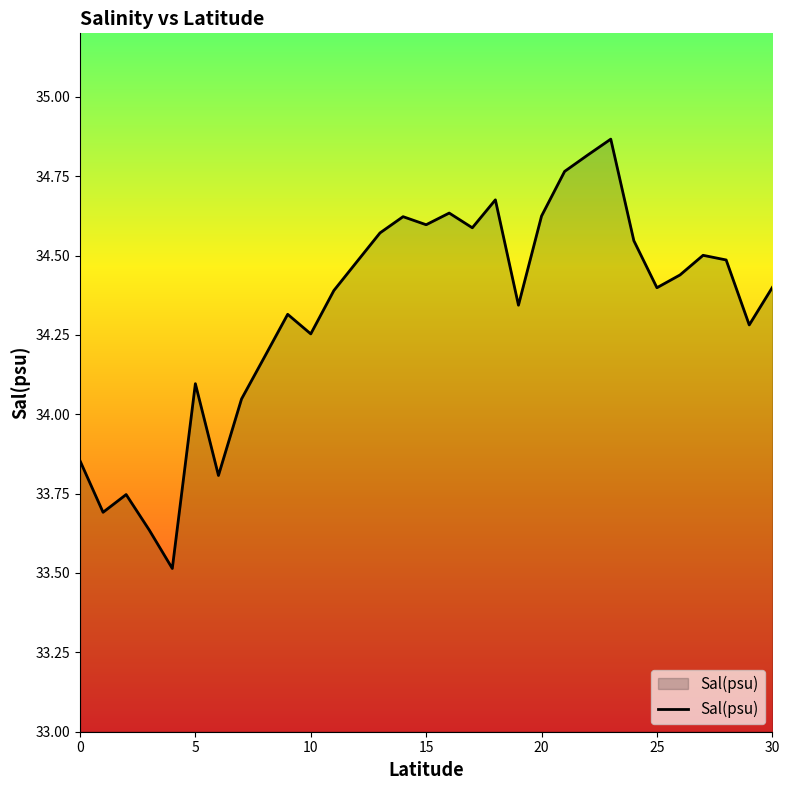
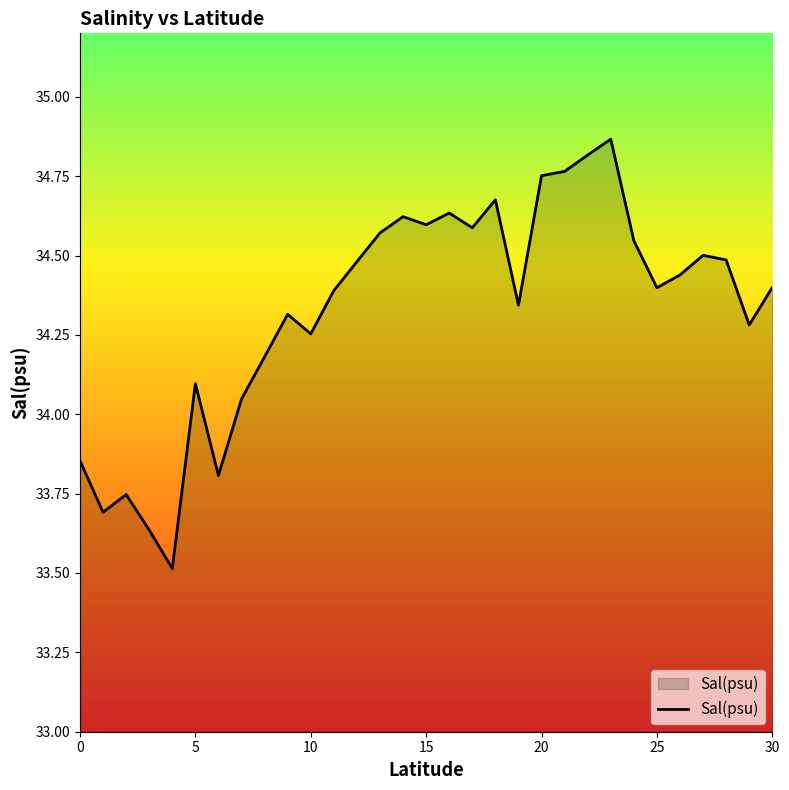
20: 34.62 -> 34.75
